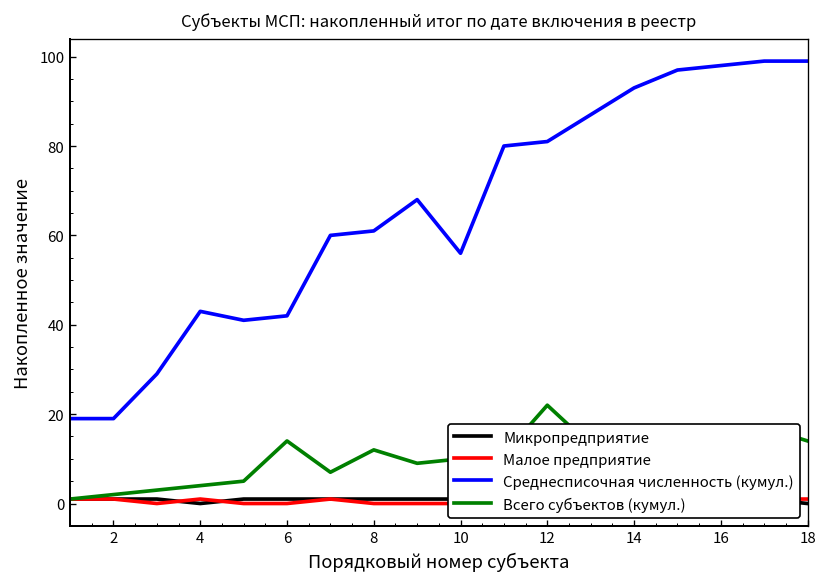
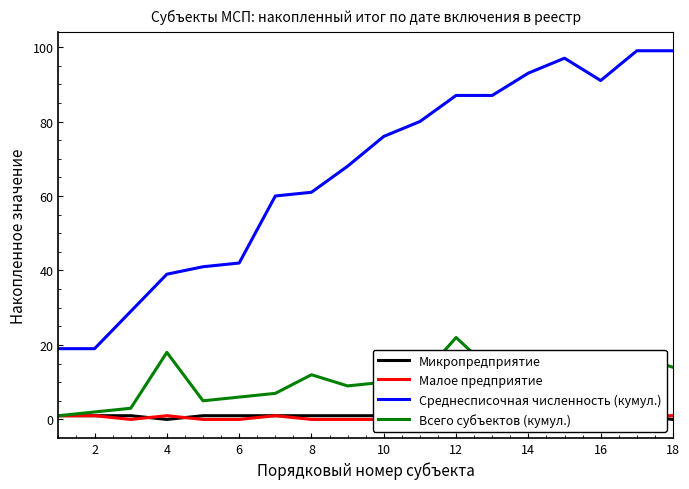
Среднесписочная численность (кумул.), 4: 43 -> 39
Всего субъектов (кумул.), 4: 4 -> 18
Всего субъектов (кумул.), 6: 14 -> 6
Среднесписочная численность (кумул.), 10: 56 -> 76
Среднесписочная численность (кумул.), 12: 81 -> 87
Среднесписочная численность (кумул.), 16: 98 -> 91
